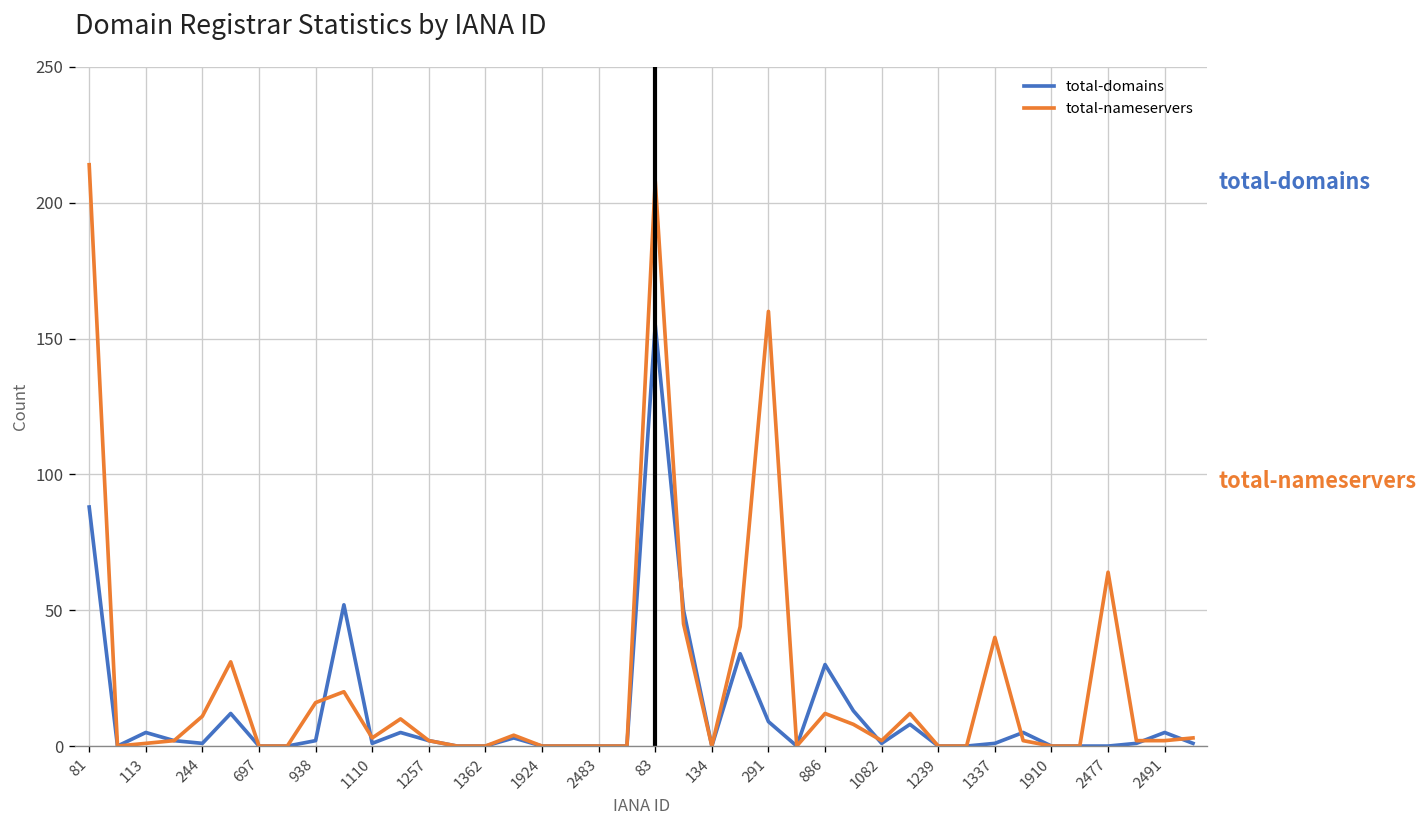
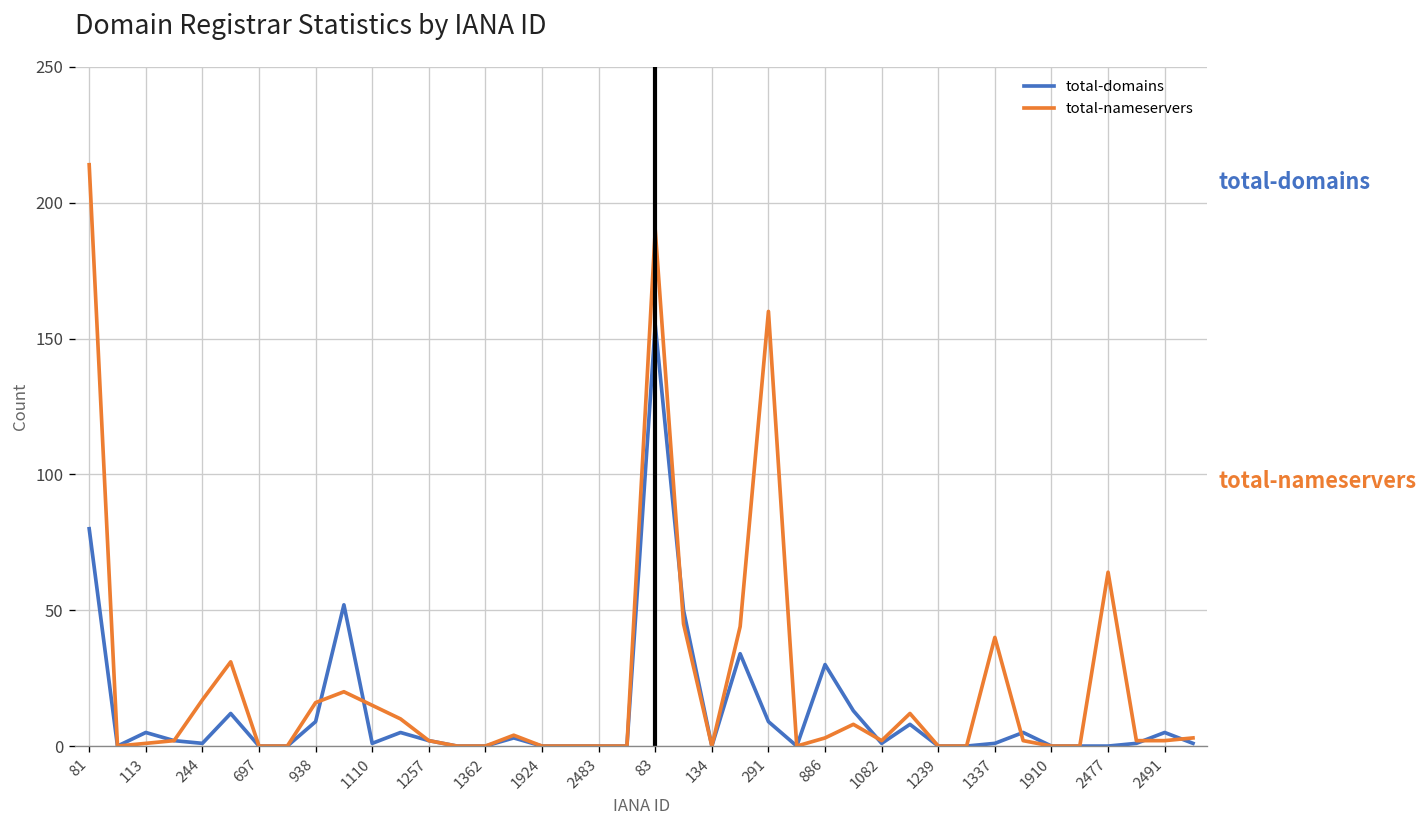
total-domains, 81: 88 -> 80
total-nameservers, 244: 11 -> 17
total-domains, 938: 2 -> 9
total-nameservers, 1110: 3 -> 15
total-nameservers, 83: 208 -> 190
total-nameservers, 886: 12 -> 3
